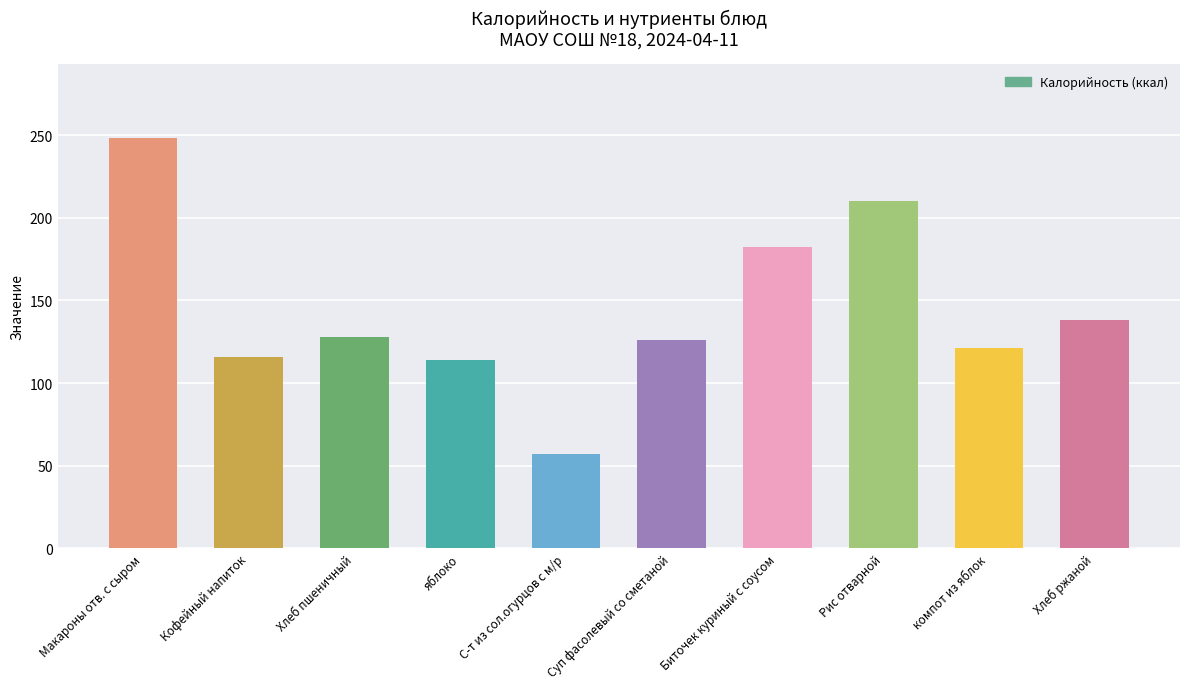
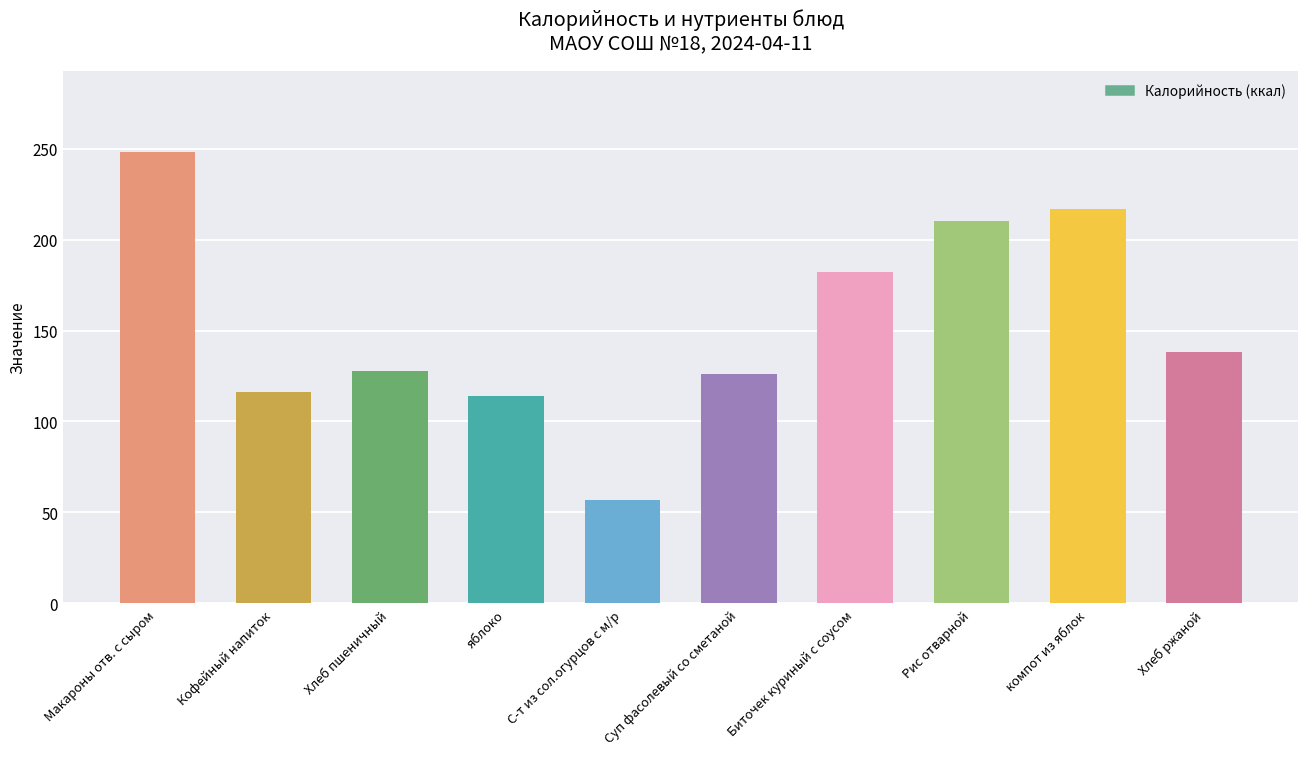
компот из яблок: 121 -> 217
